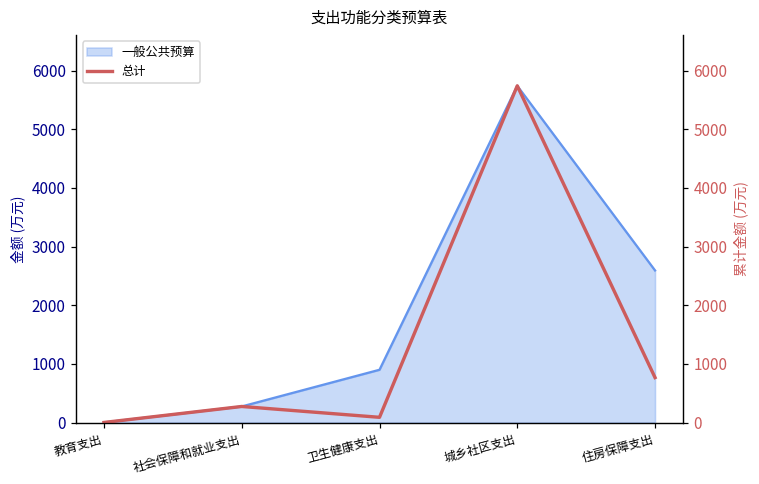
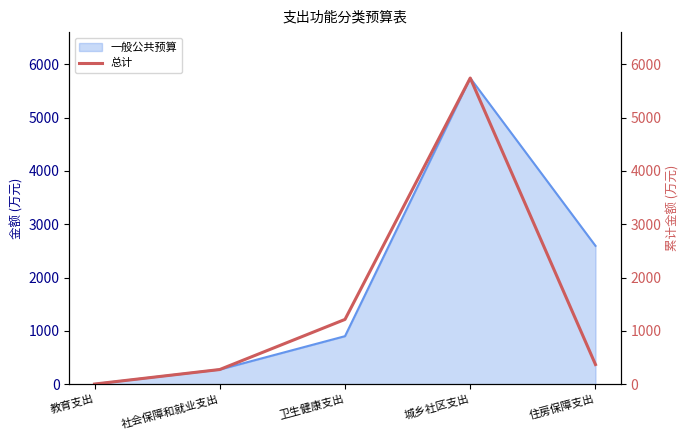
总计, 卫生健康支出: 100 -> 1200
总计, 住房保障支出: 800 -> 400
